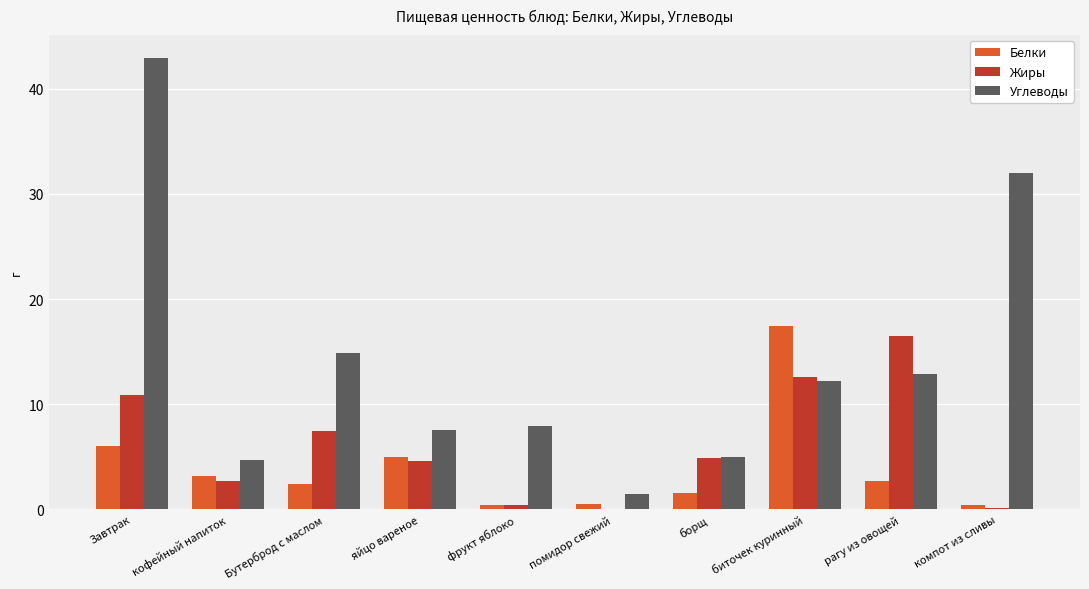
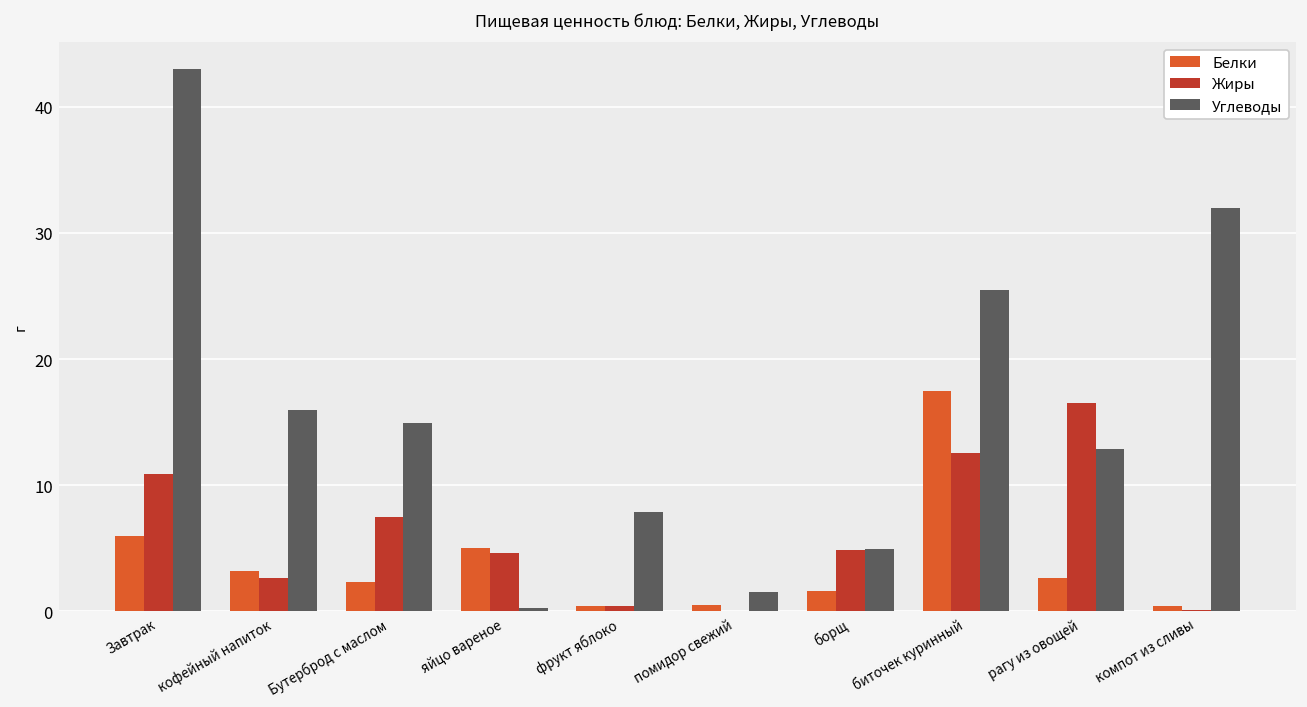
Углеводы, кофейный напиток: 4.7 -> 16.0
Углеводы, яйцо вареное: 7.5 -> 0.3
Углеводы, биточек куринный: 12.2 -> 25.4
